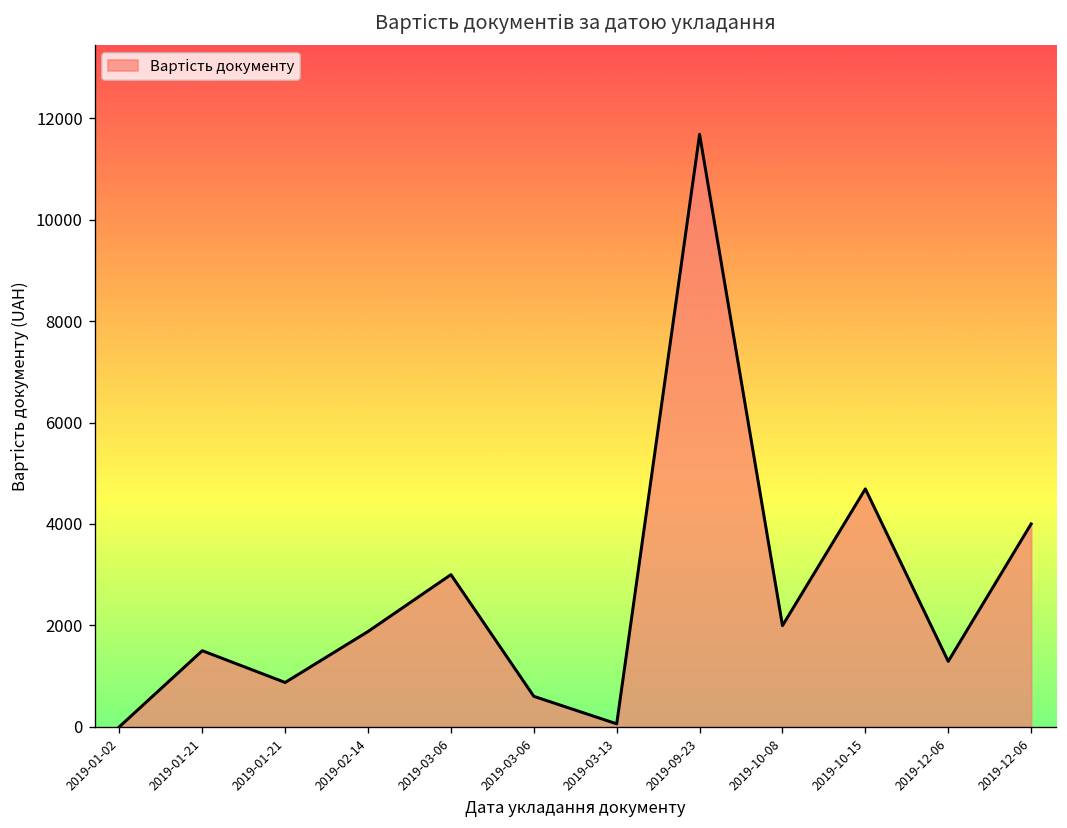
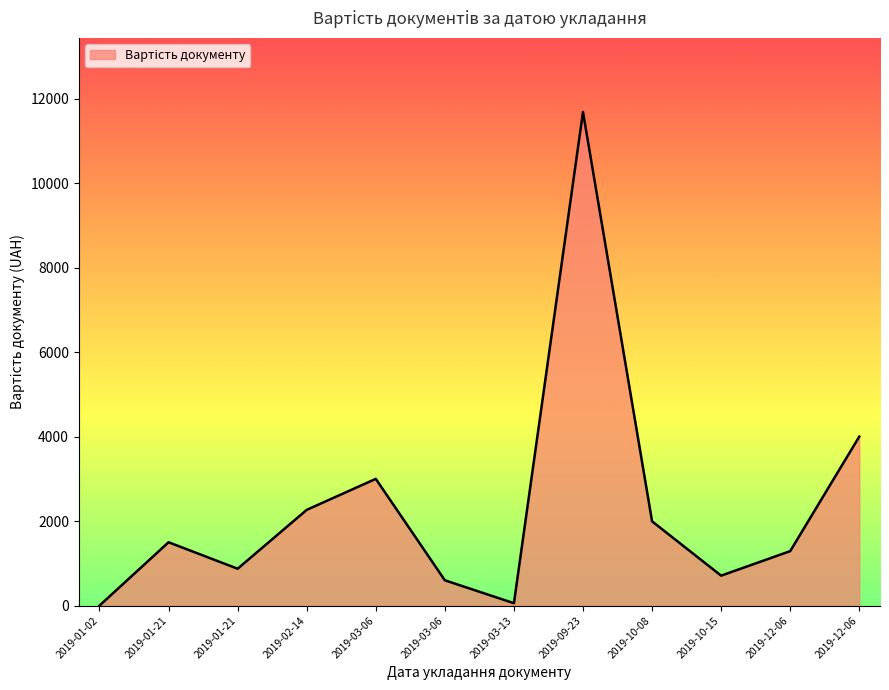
2019-02-14: 1900 -> 2300
2019-10-15: 4700 -> 700
